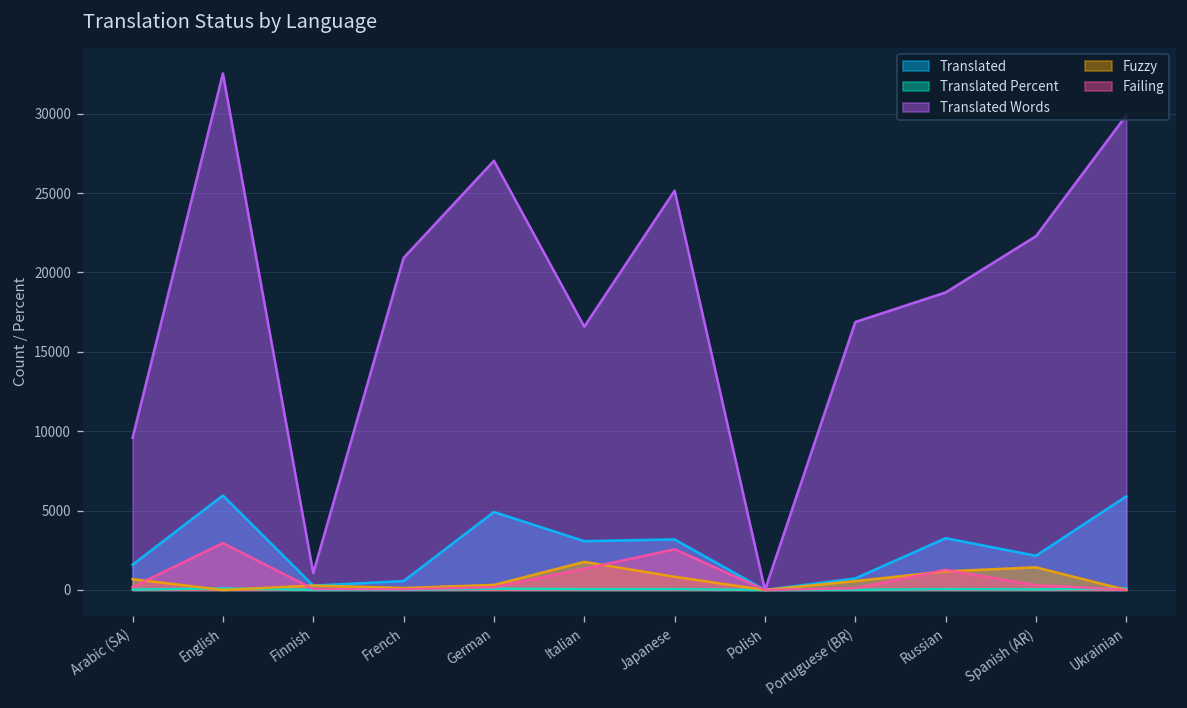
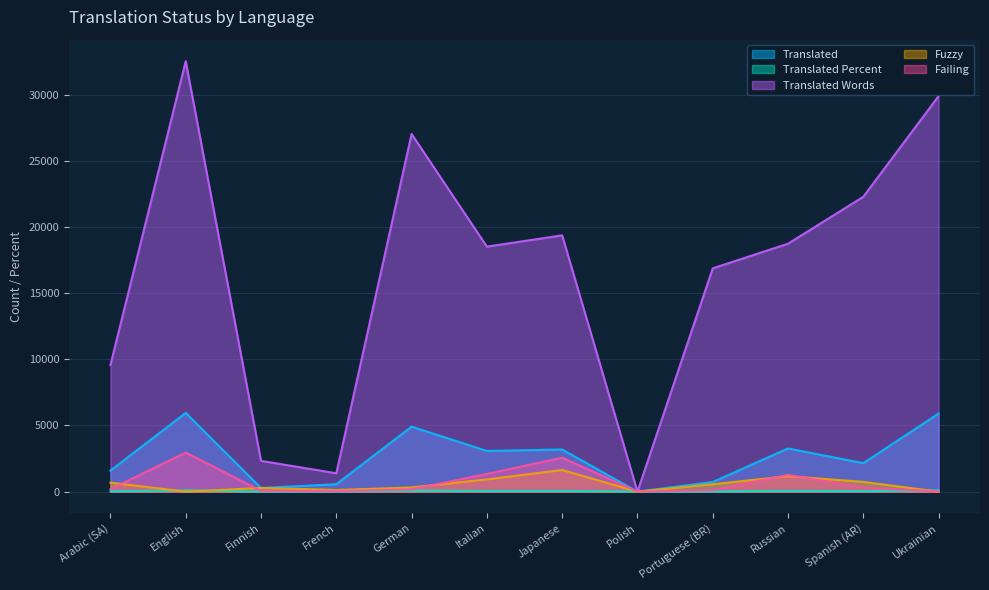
Translated Words, Finnish: 1100 -> 2300
Translated Words, French: 20900 -> 1400
Translated Words, Italian: 16600 -> 18500
Fuzzy, Italian: 1800 -> 900
Translated Words, Japanese: 25200 -> 19400
Fuzzy, Japanese: 800 -> 1600
Fuzzy, Spanish (AR): 1400 -> 700
